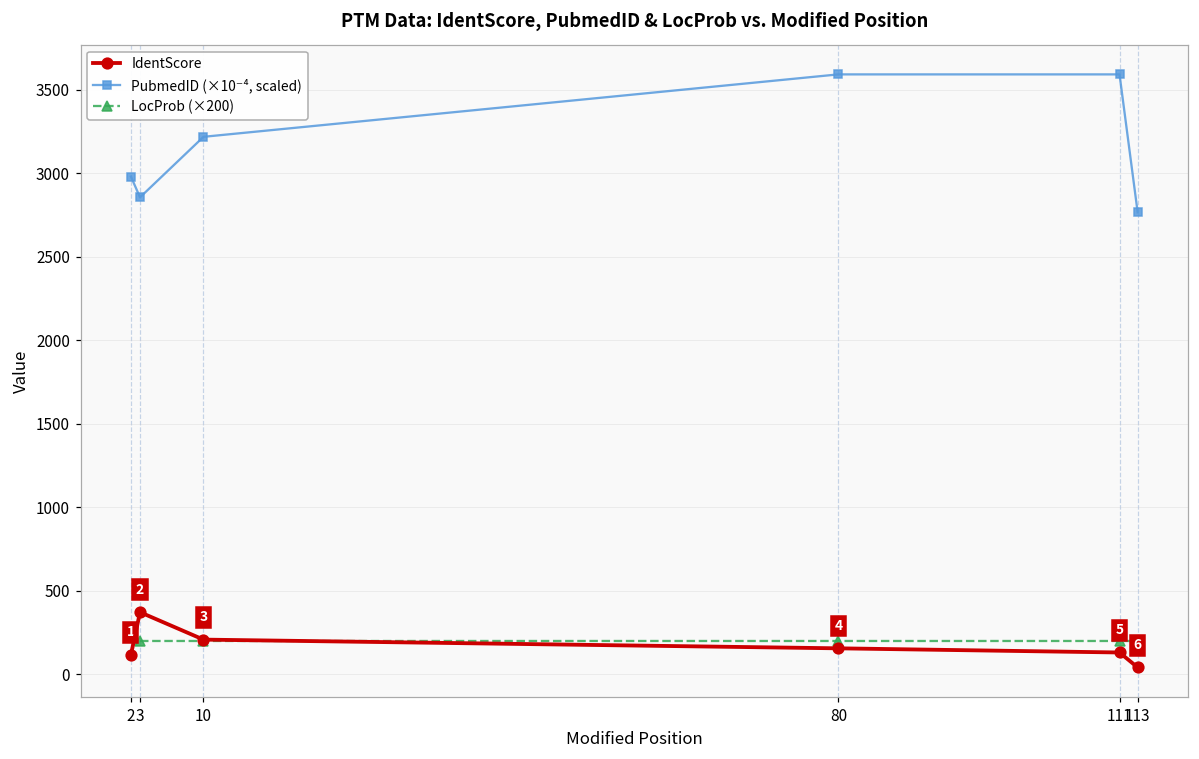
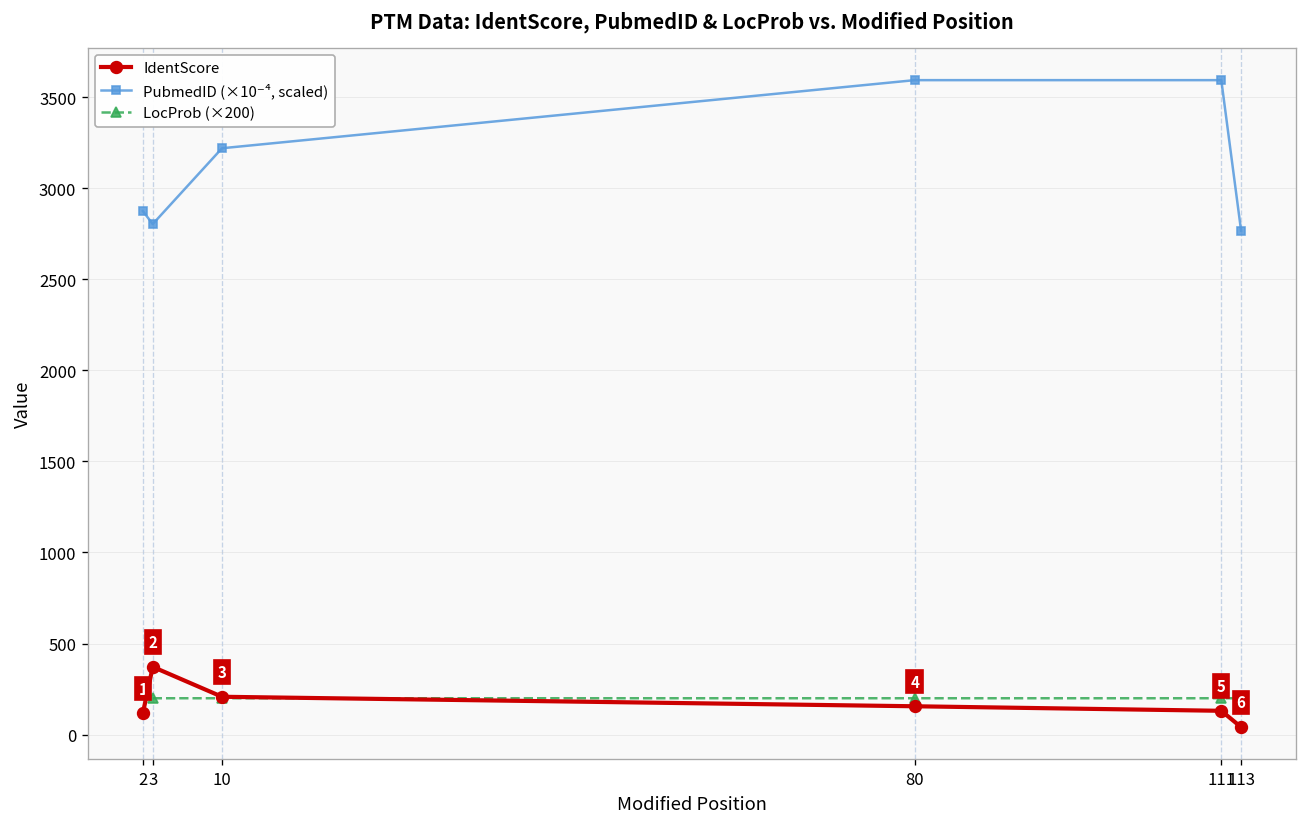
PubmedID (×10⁻⁴, scaled), 2: 2980 -> 2870
PubmedID (×10⁻⁴, scaled), 3: 2860 -> 2800
